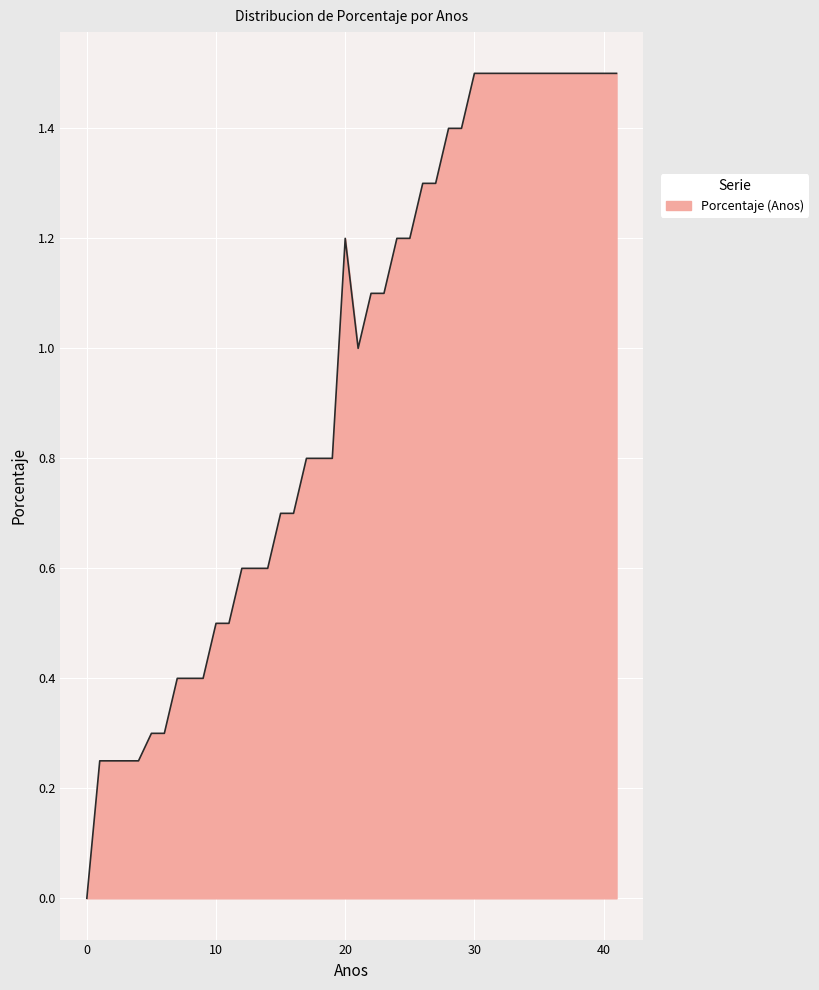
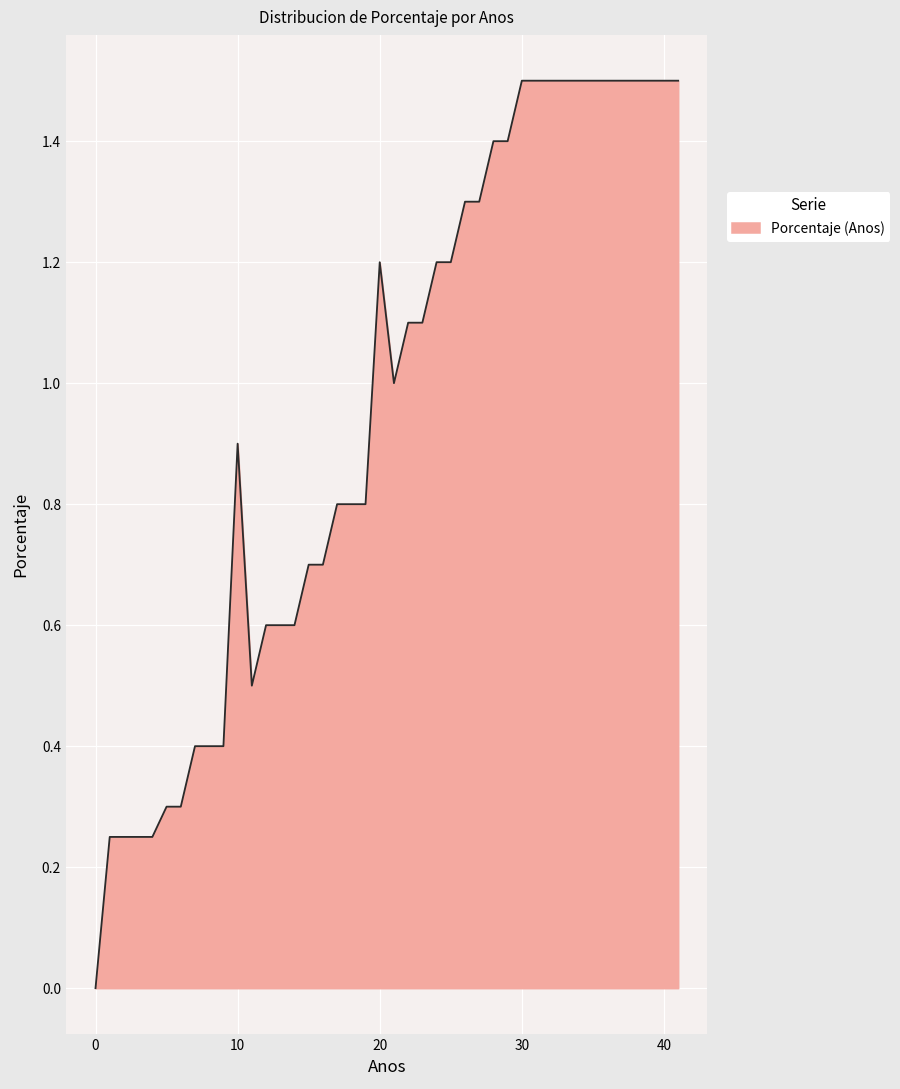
10: 0.5 -> 0.9
